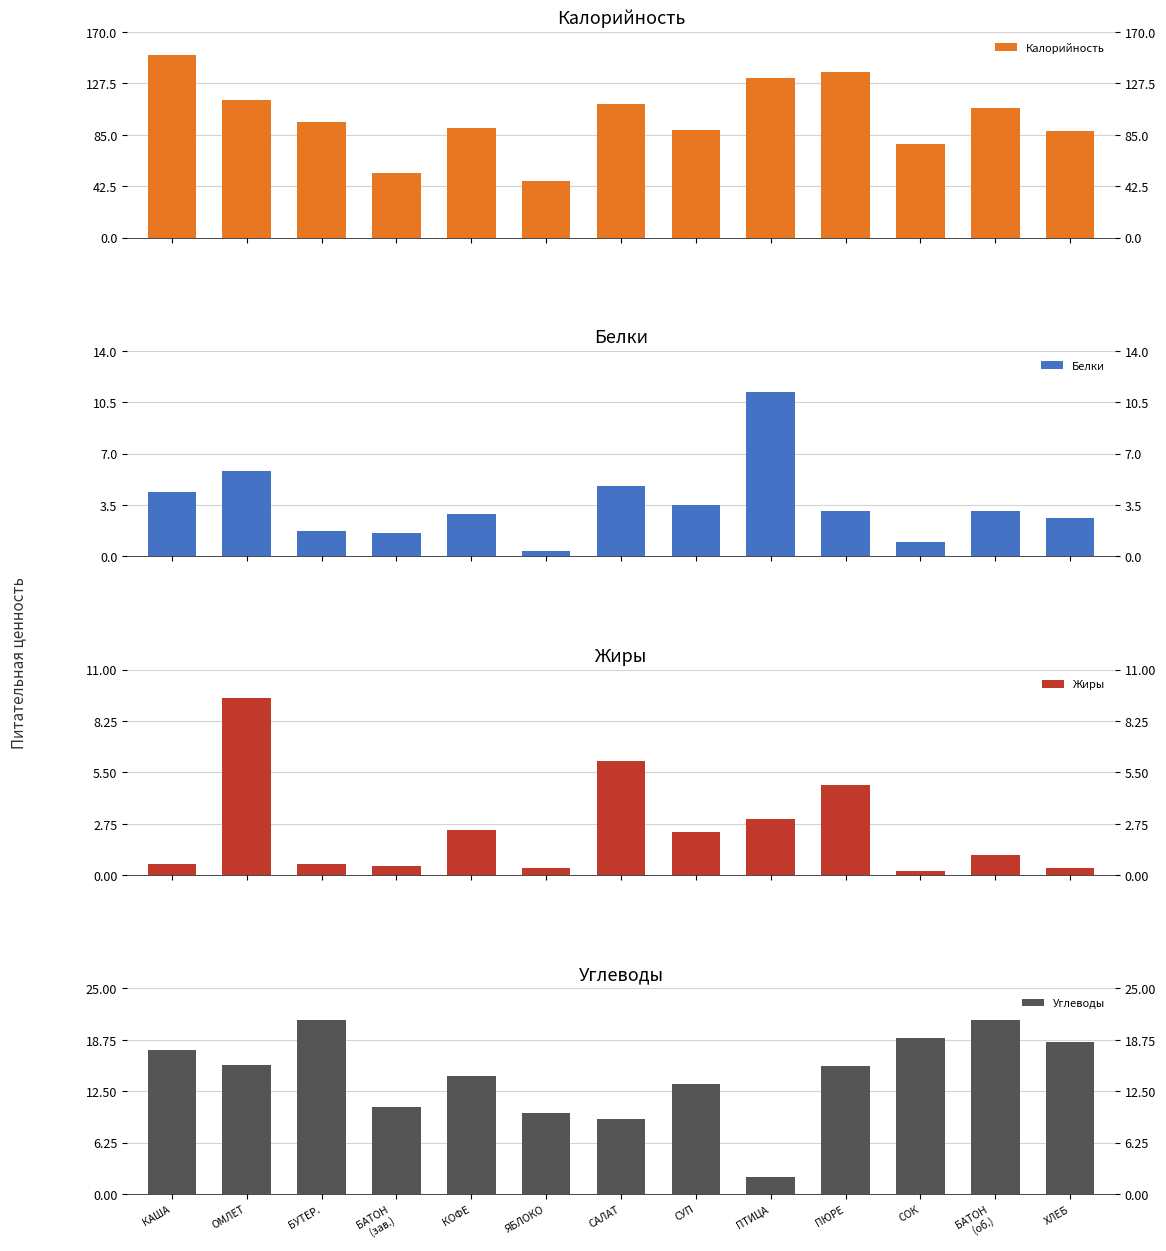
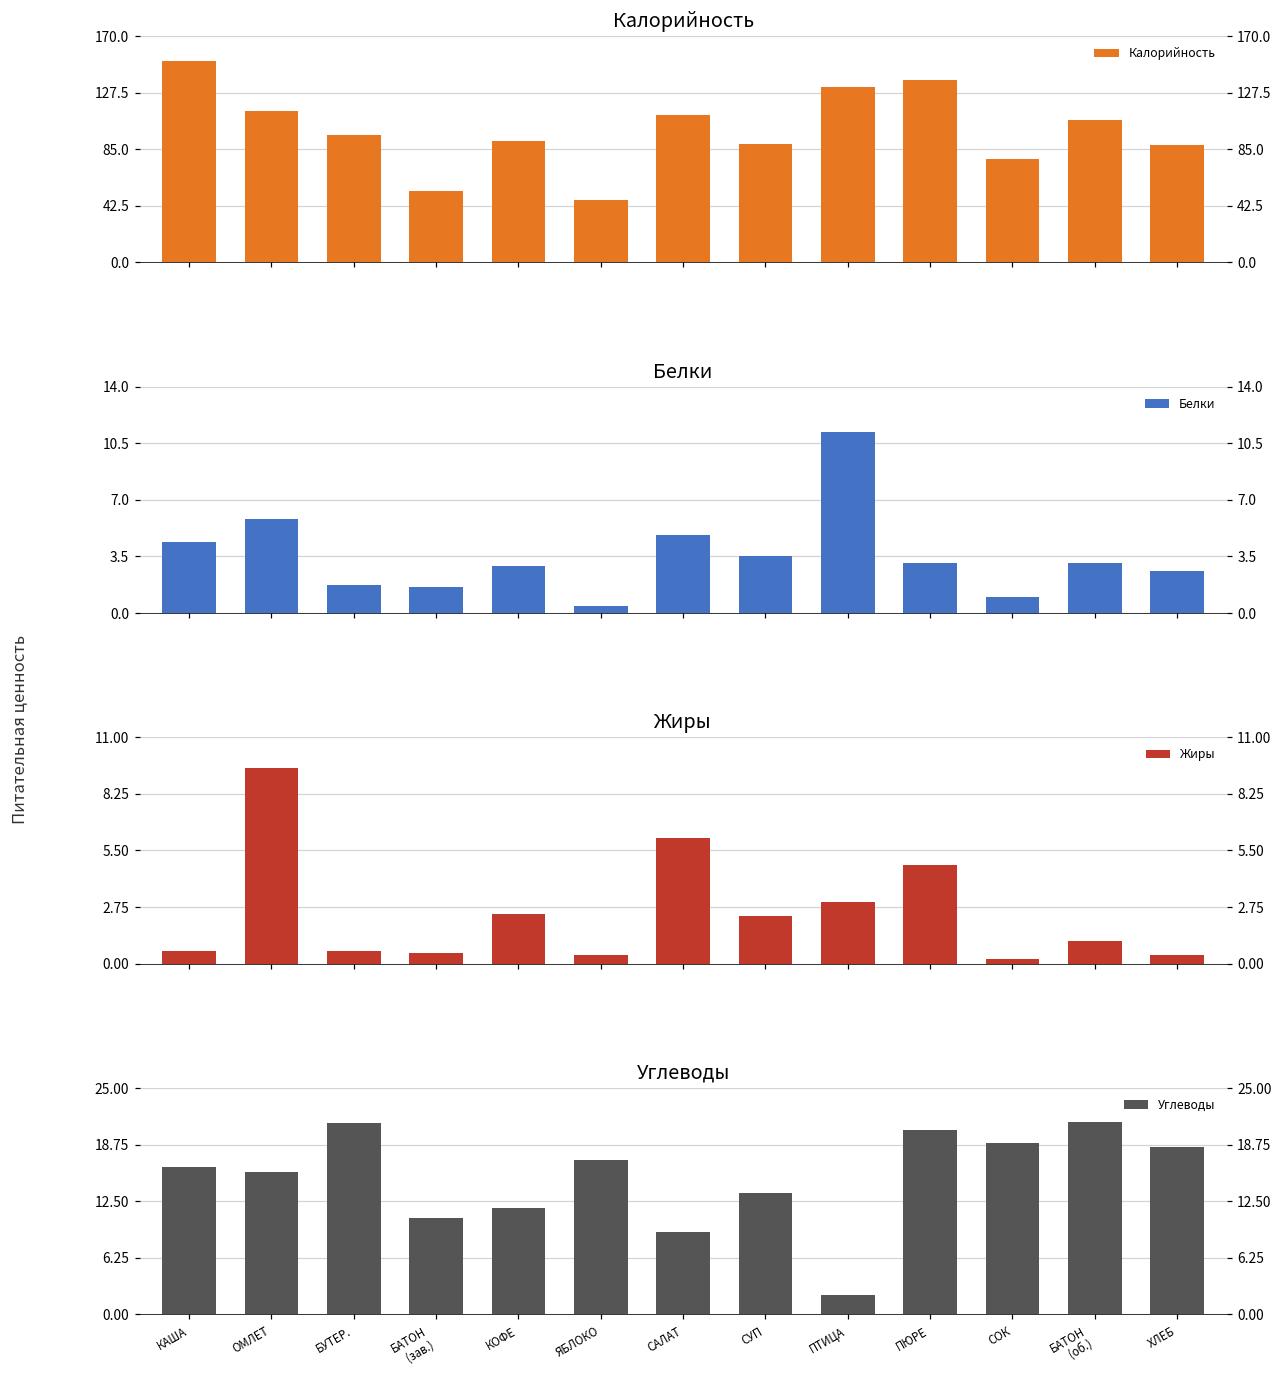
Углеводы, КАША: 18 -> 16
Углеводы, КОФЕ: 14 -> 12
Углеводы, ЯБЛОКО: 10 -> 17
Углеводы, ПЮРЕ: 16 -> 20
